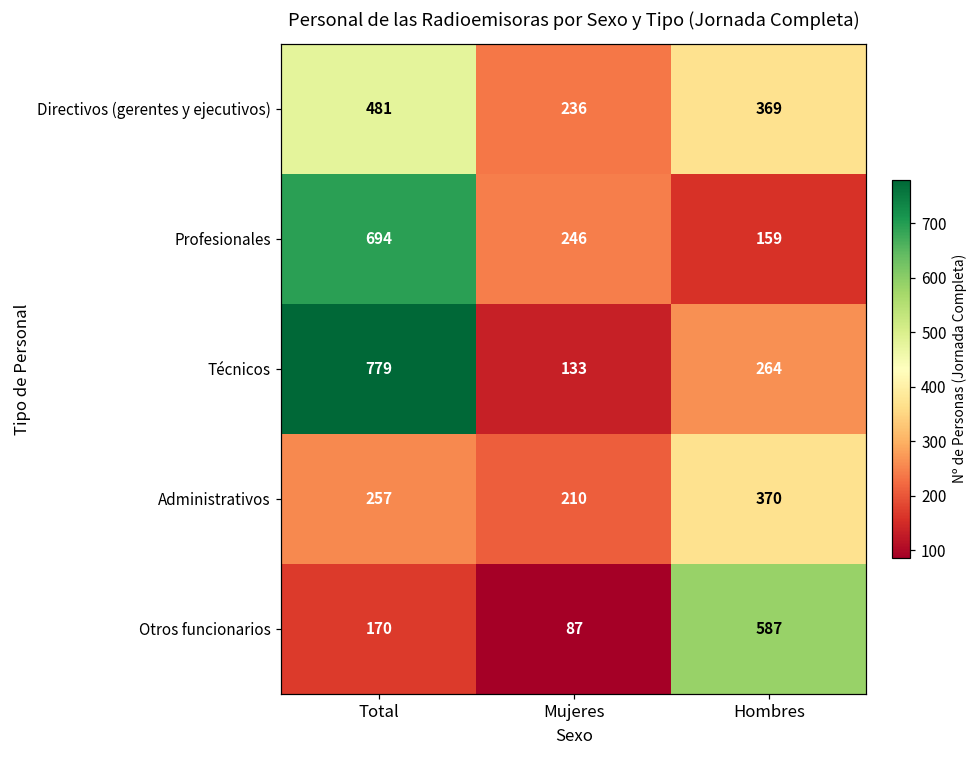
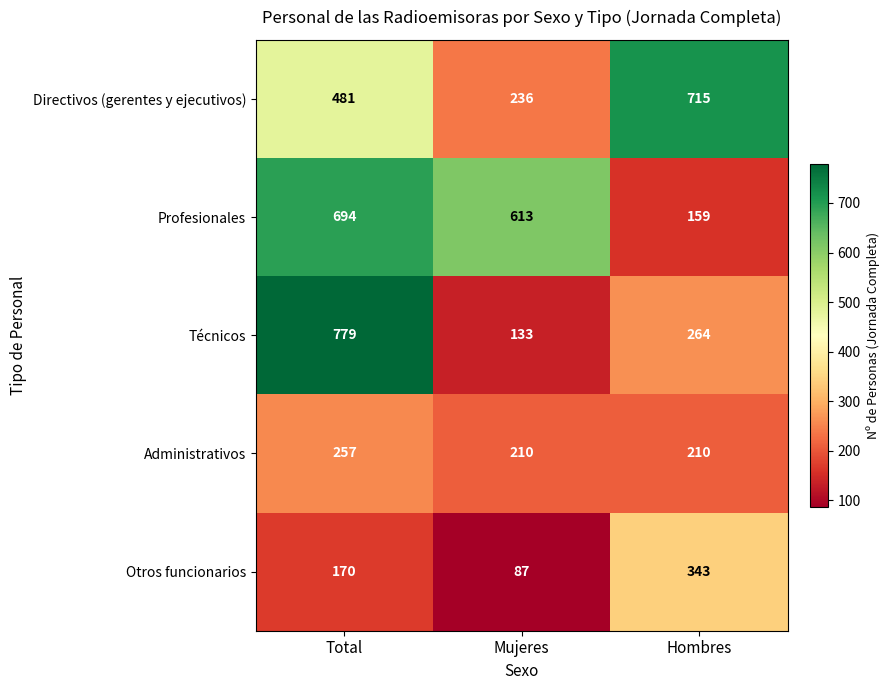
Directivos (gerentes y ejecutivos), Hombres: 369 -> 715
Profesionales, Mujeres: 246 -> 613
Administrativos, Hombres: 370 -> 210
Otros funcionarios, Hombres: 587 -> 343
